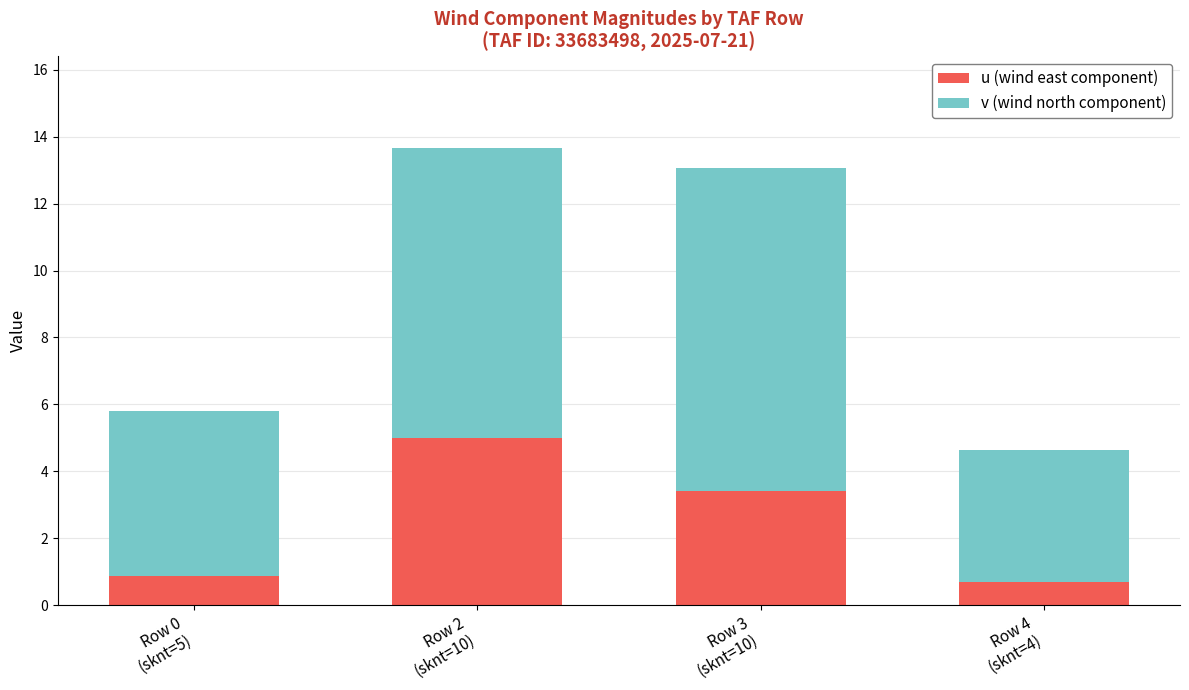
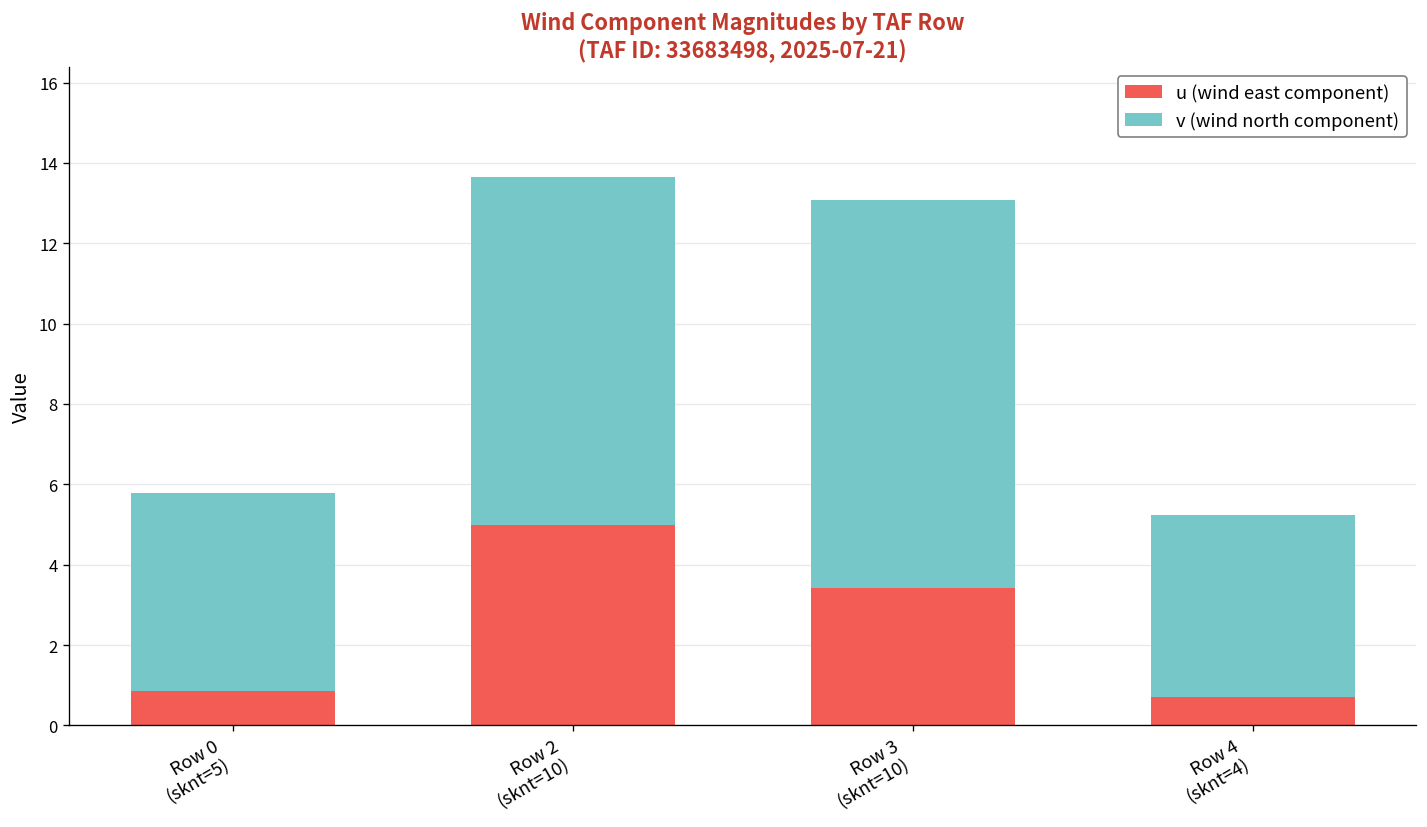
v (wind north component), Row 4 (sknt=4): 3.9 -> 4.5
